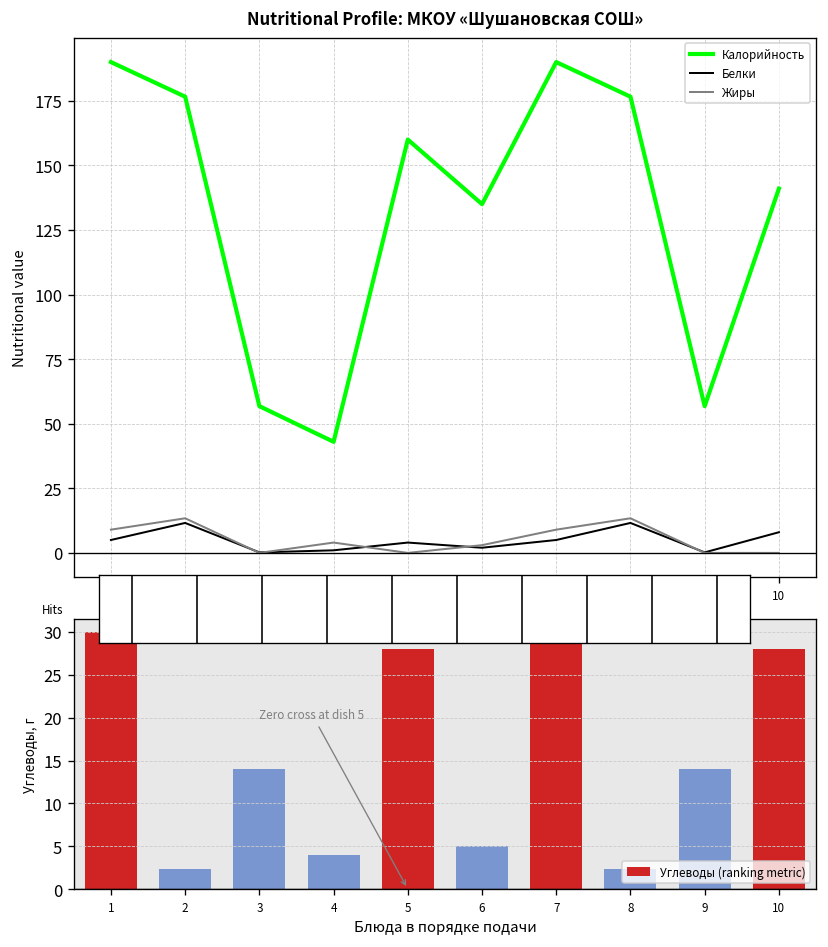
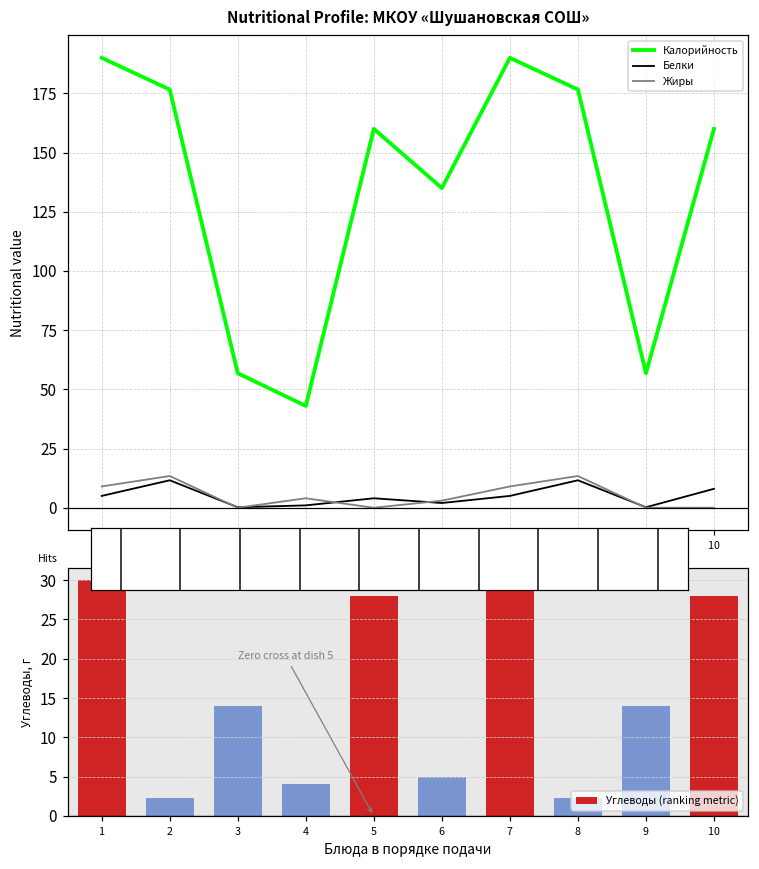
Nutritional Profile: МКОУ «Шушановская СОШ», Калорийность, 10: 141 -> 160
